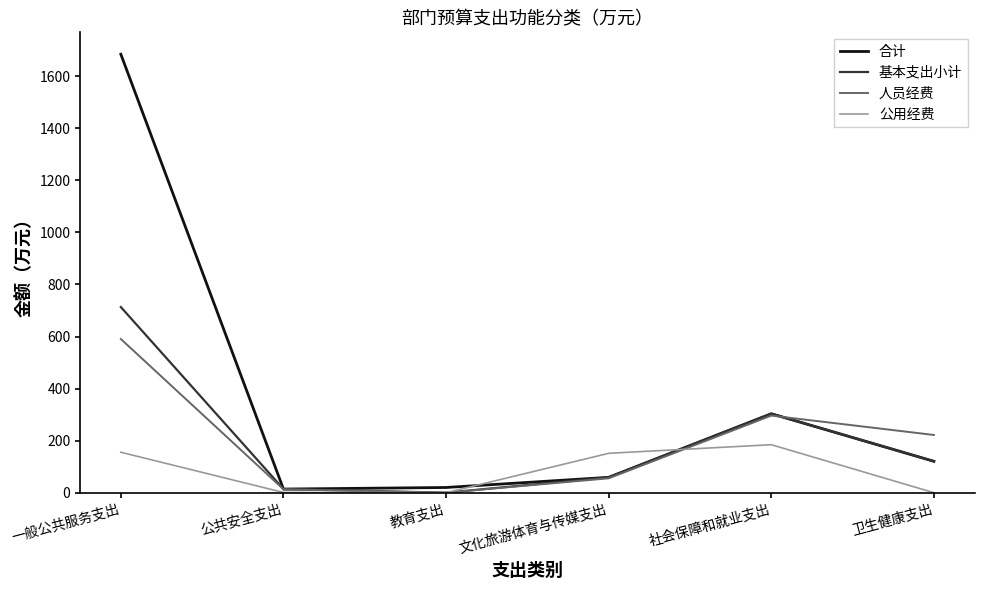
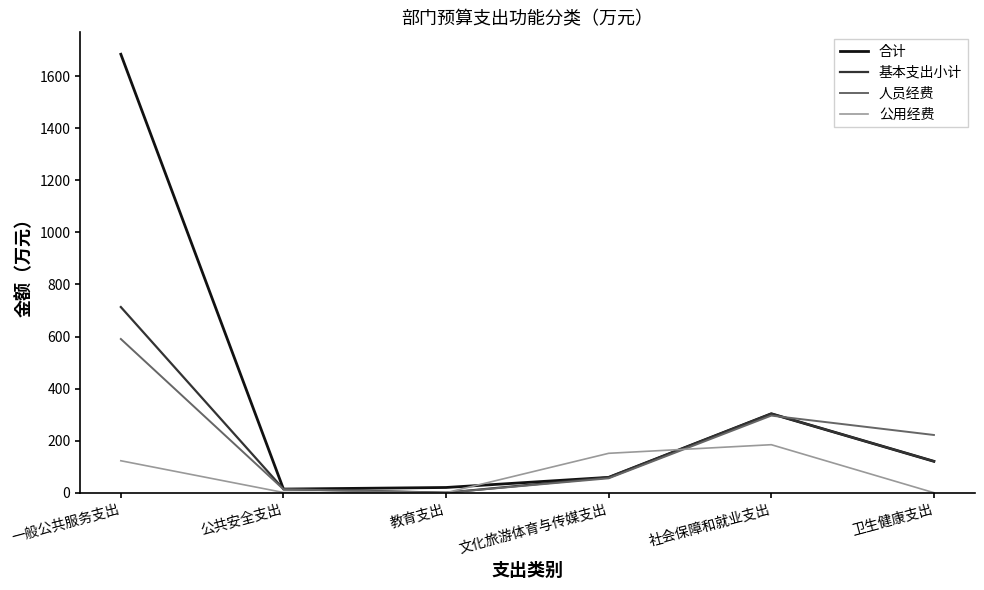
公用经费, 一般公共服务支出: 160 -> 120
